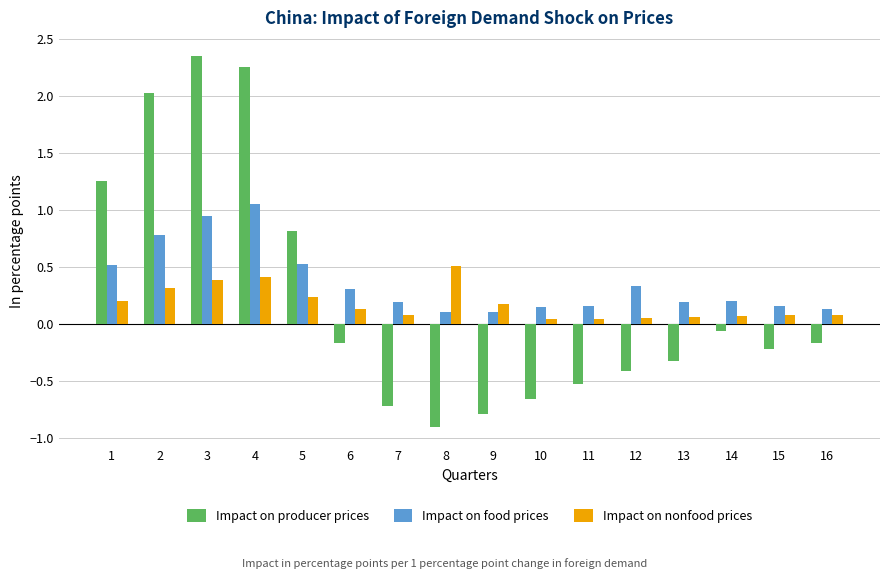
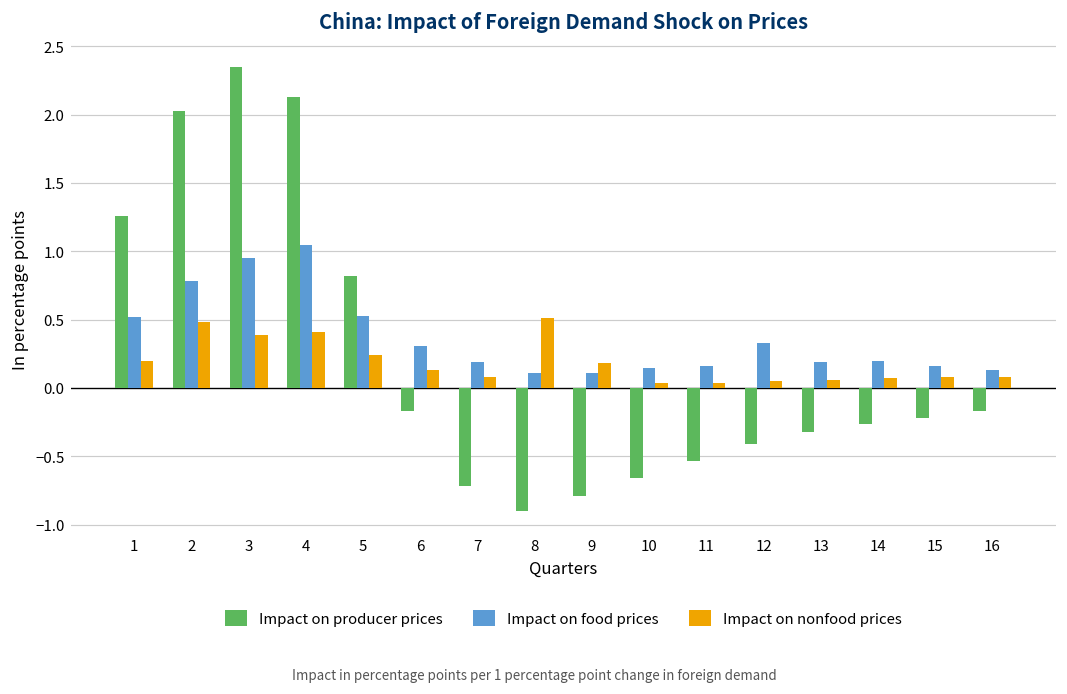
Impact on nonfood prices, 2: 0.32 -> 0.48
Impact on producer prices, 4: 2.26 -> 2.13
Impact on producer prices, 14: -0.06 -> -0.26
